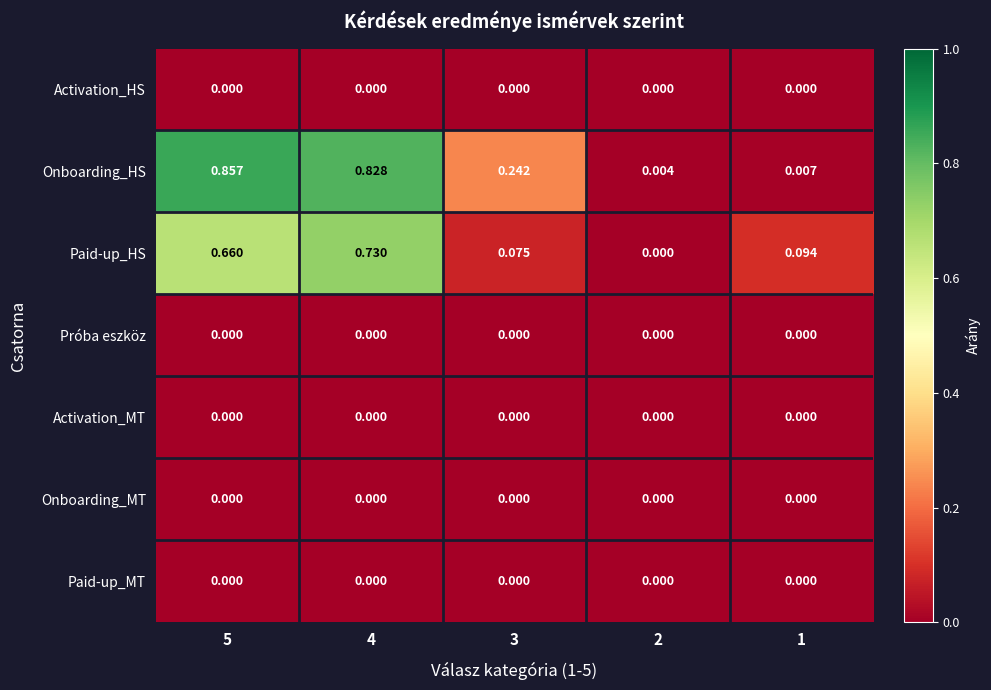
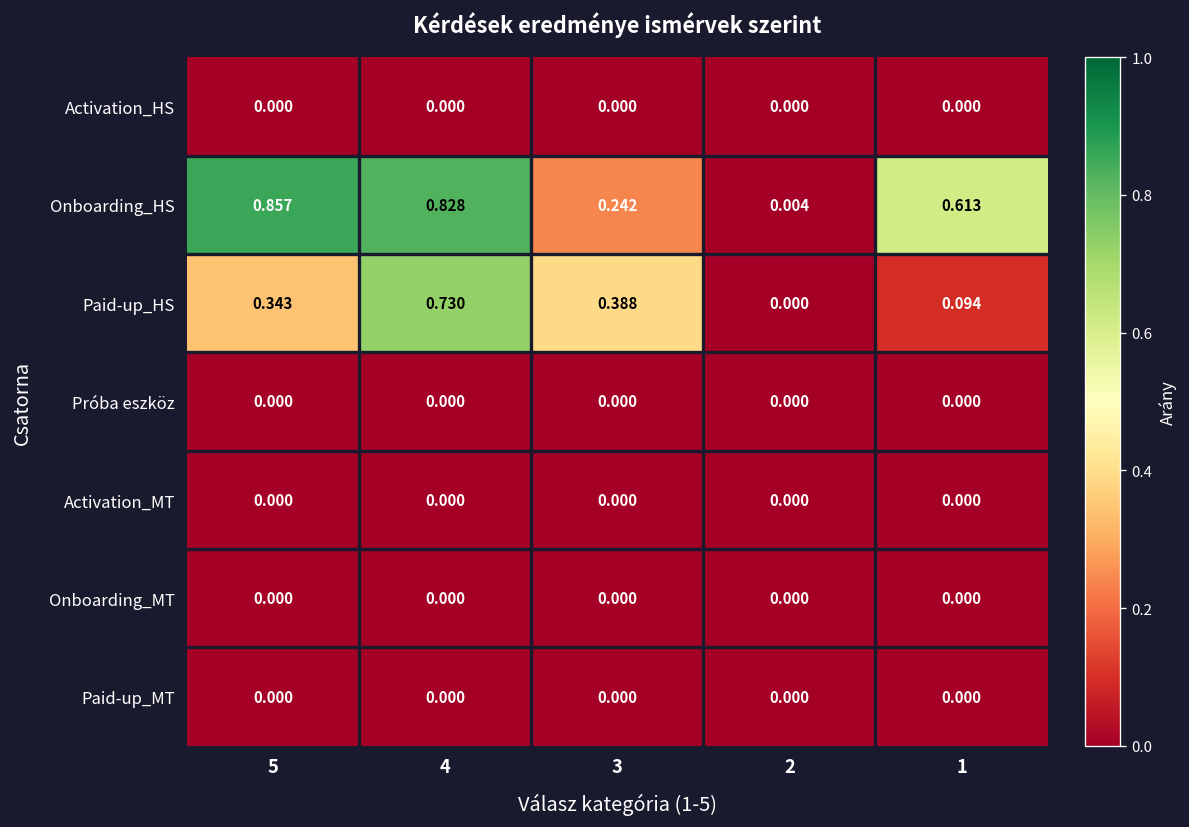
Onboarding_HS, 1: 0.007 -> 0.613
Paid-up_HS, 5: 0.660 -> 0.343
Paid-up_HS, 3: 0.075 -> 0.388
